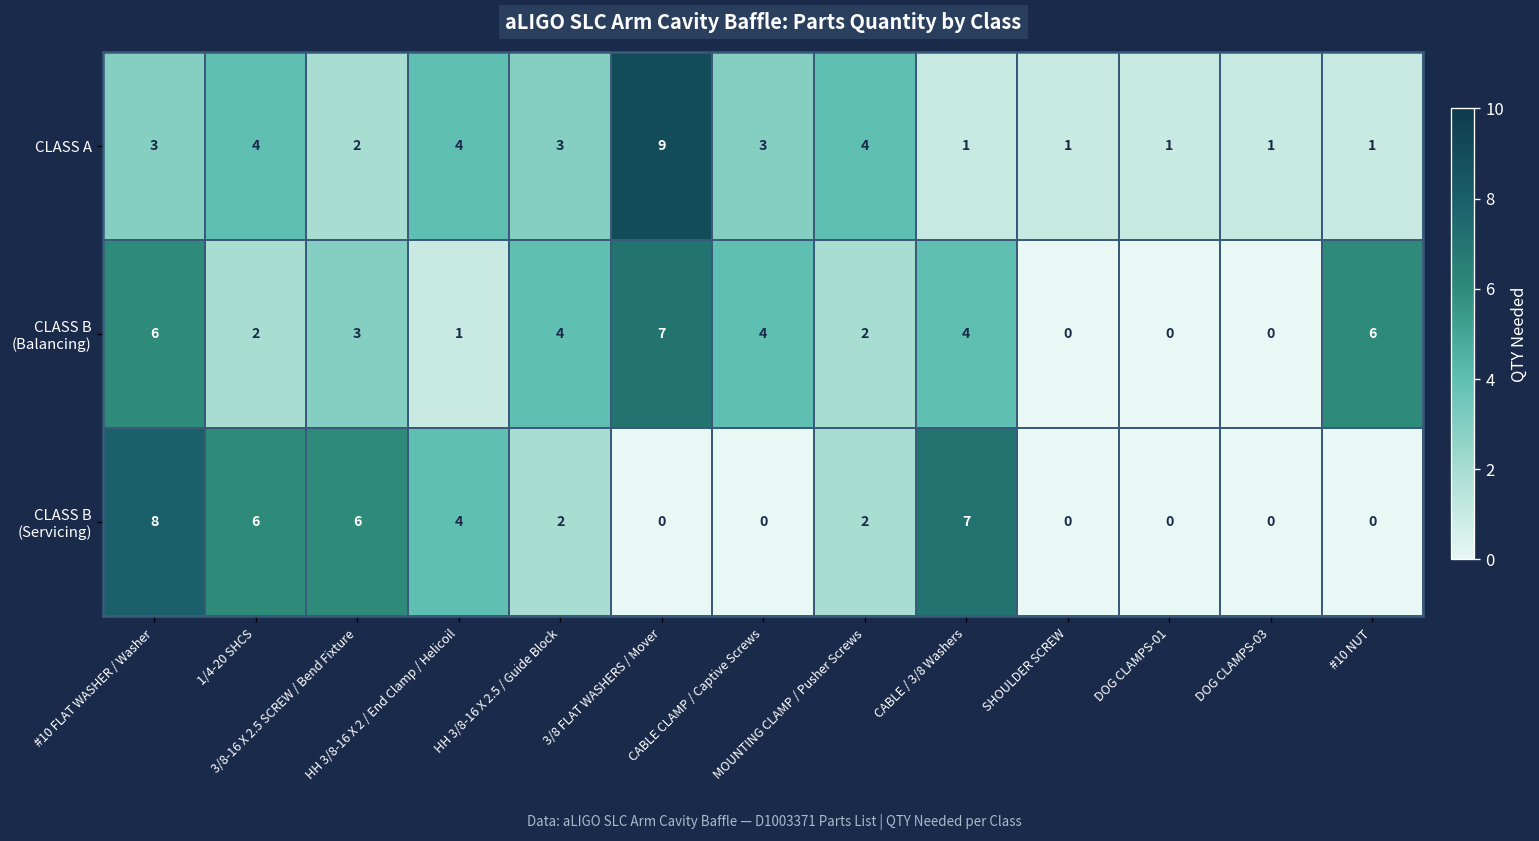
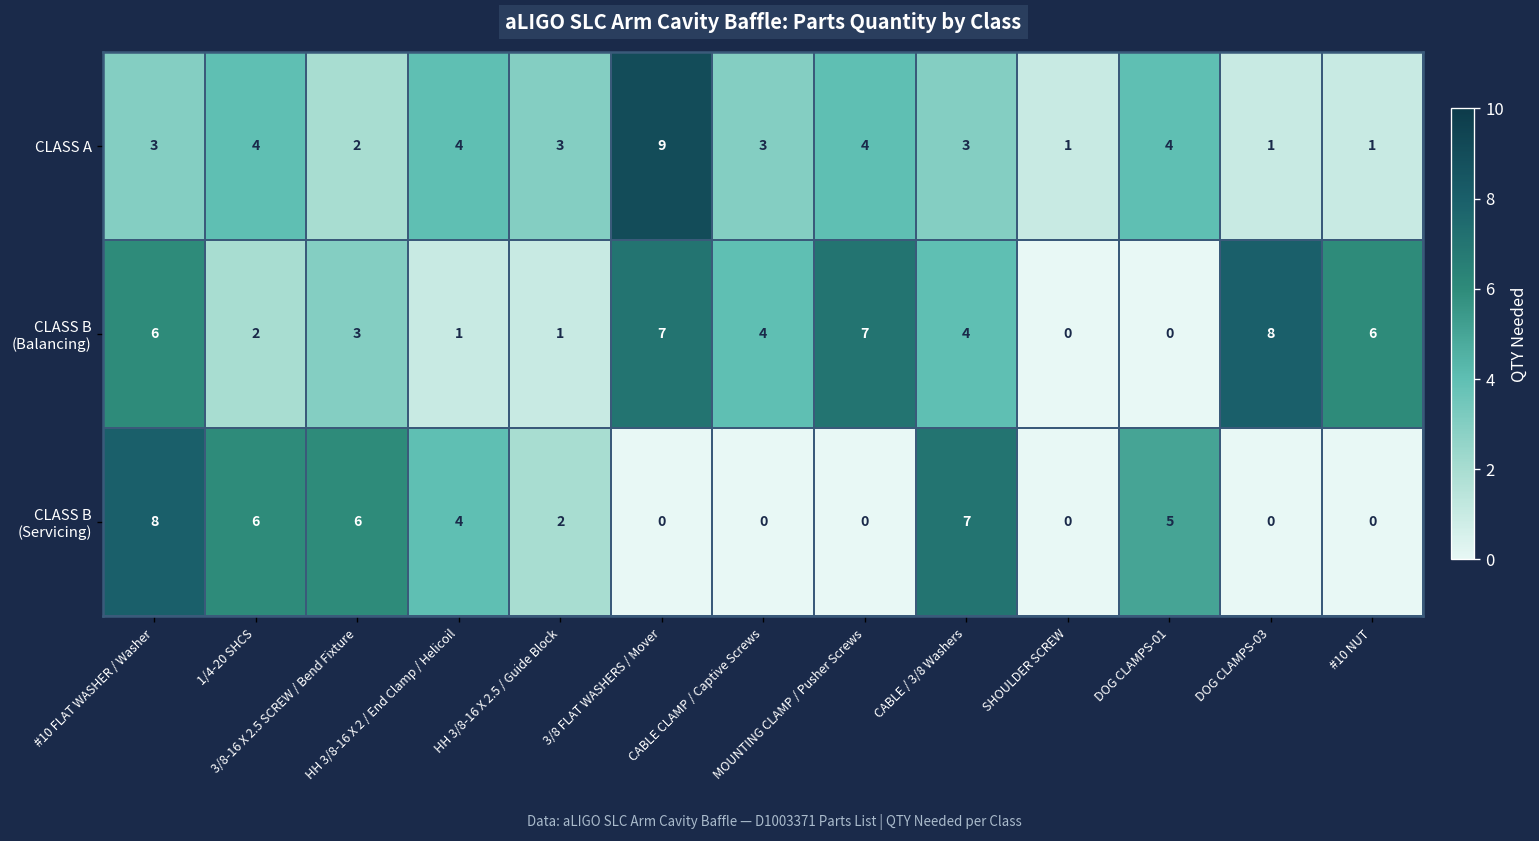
CLASS A, CABLE / 3/8 Washers: 1 -> 3
CLASS A, DOG CLAMPS-01: 1 -> 4
CLASS B (Balancing), HH 3/8-16 X 2.5 / Guide Block: 4 -> 1
CLASS B (Balancing), MOUNTING CLAMP / Pusher Screws: 2 -> 7
CLASS B (Balancing), DOG CLAMPS-03: 0 -> 8
CLASS B (Servicing), MOUNTING CLAMP / Pusher Screws: 2 -> 0
CLASS B (Servicing), DOG CLAMPS-01: 0 -> 5
